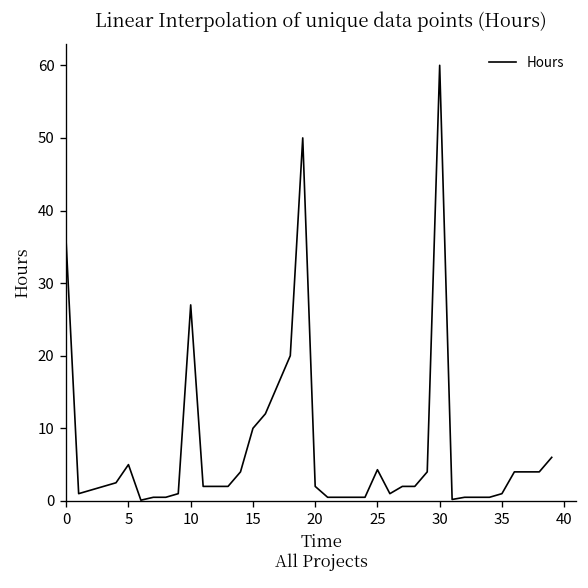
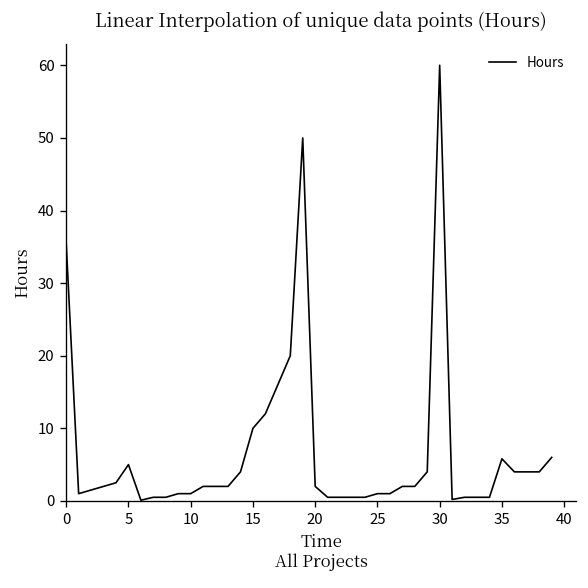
10: 27 -> 1
25: 4 -> 1
35: 1 -> 6
